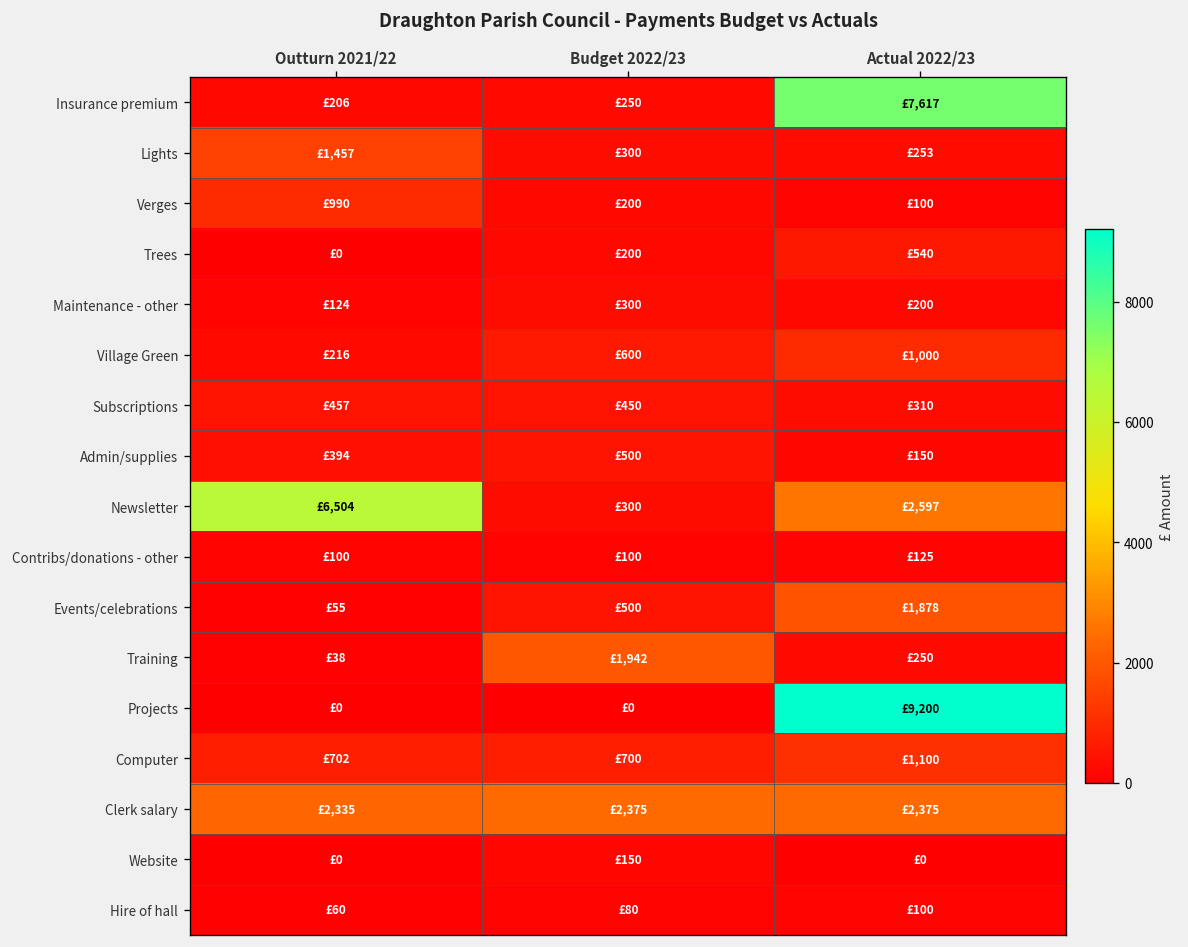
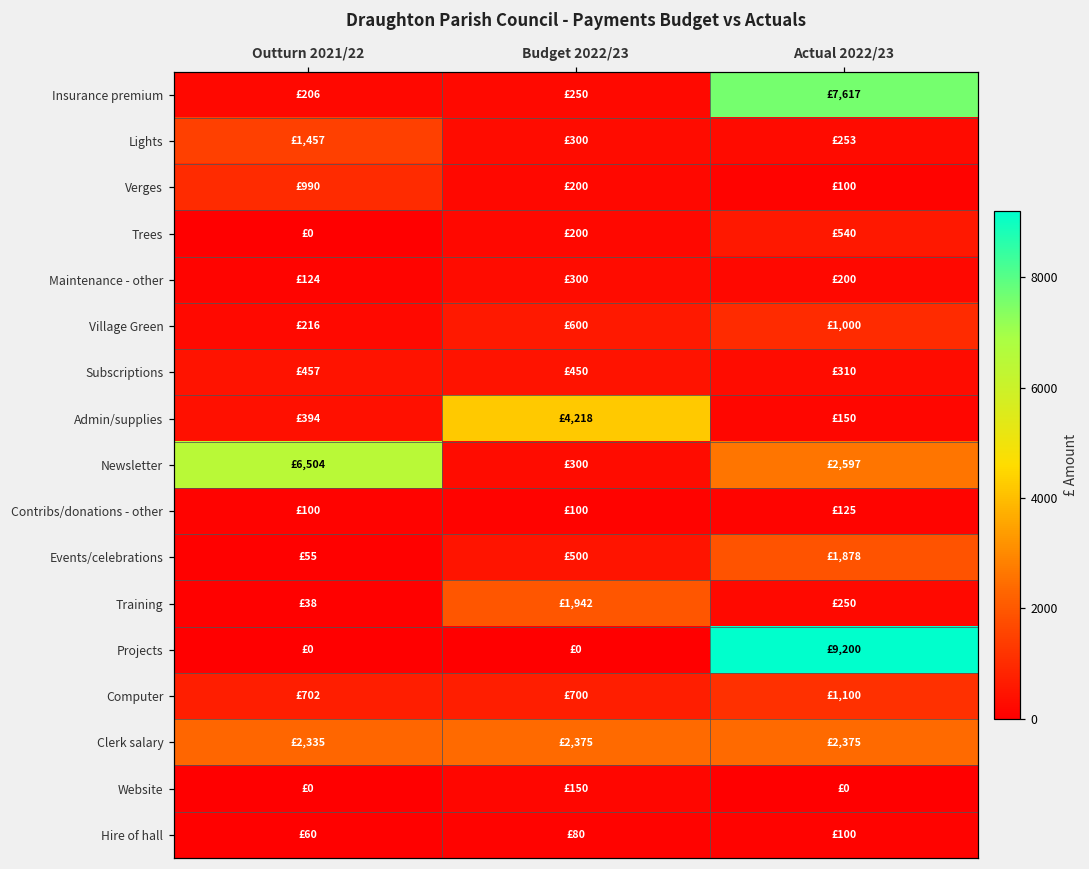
Admin/supplies, Budget 2022/23: £500 -> £4,218
